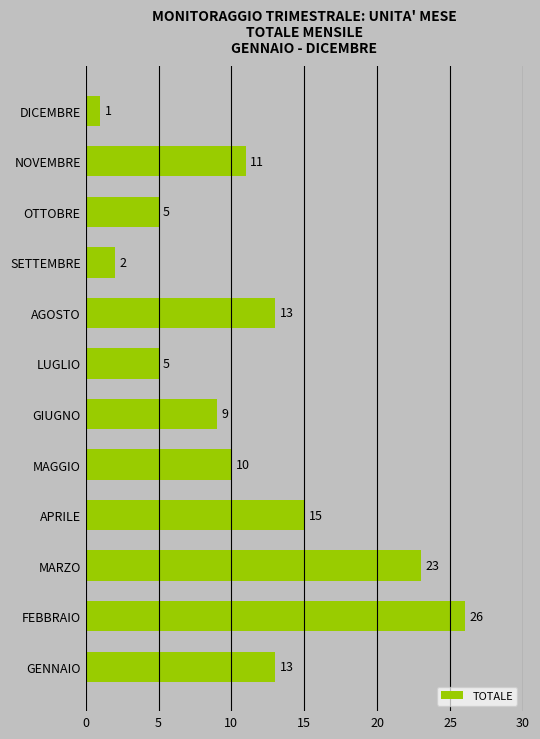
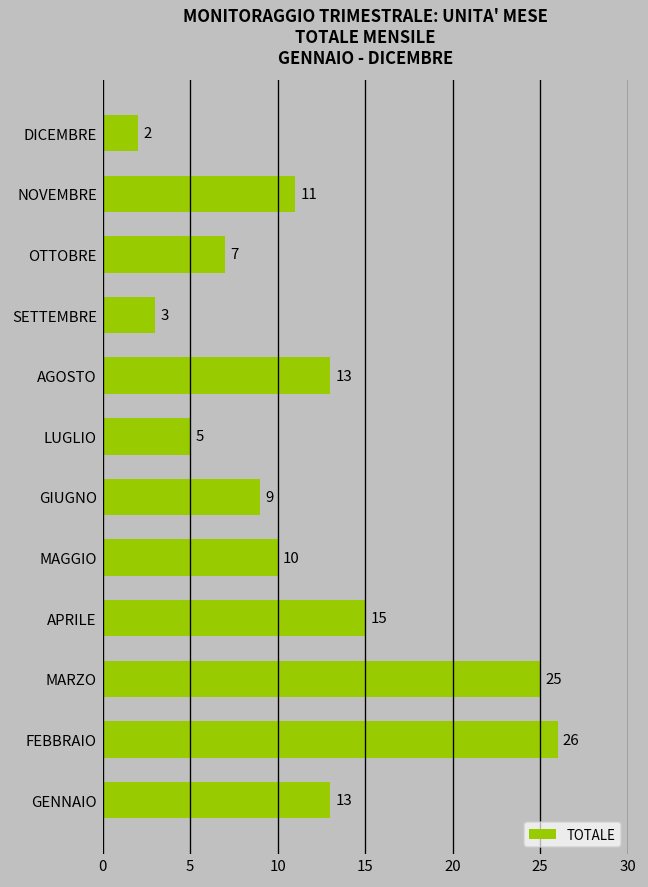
DICEMBRE: 1 -> 2
OTTOBRE: 5 -> 7
SETTEMBRE: 2 -> 3
MARZO: 23 -> 25
